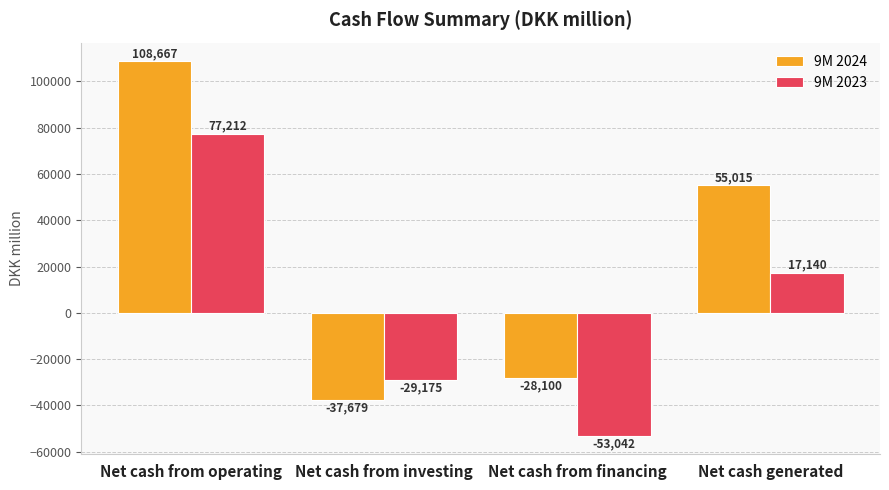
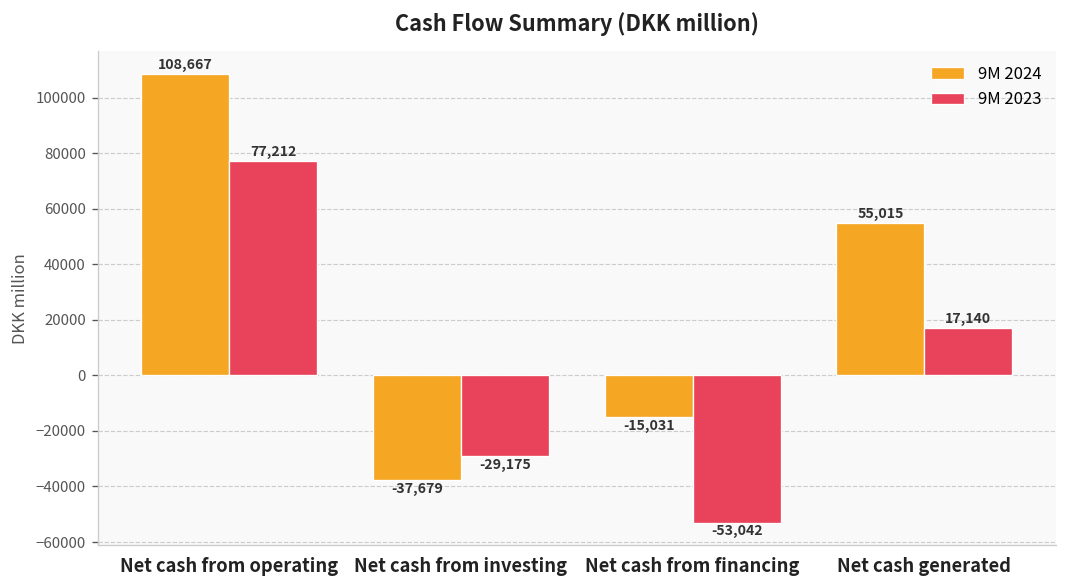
9M 2024, Net cash from financing: -28,100 -> -15,031
